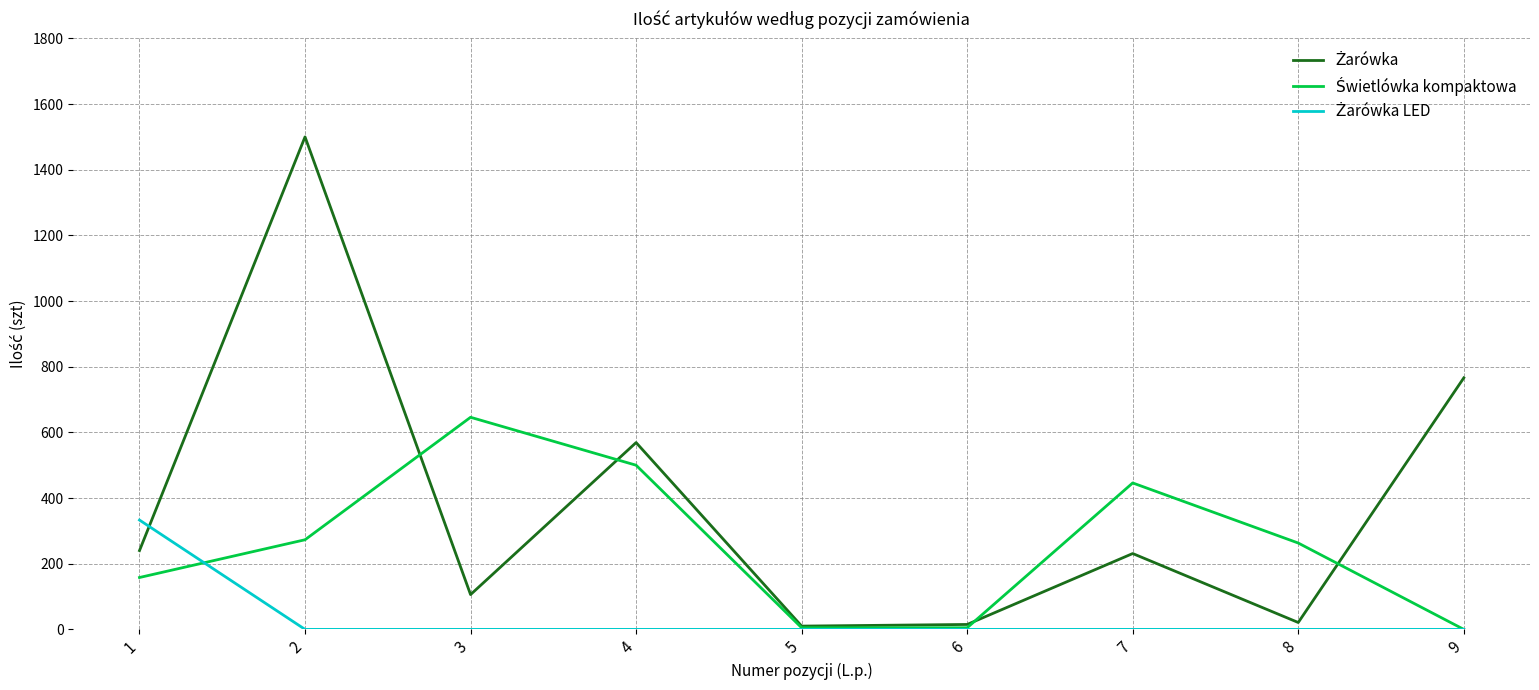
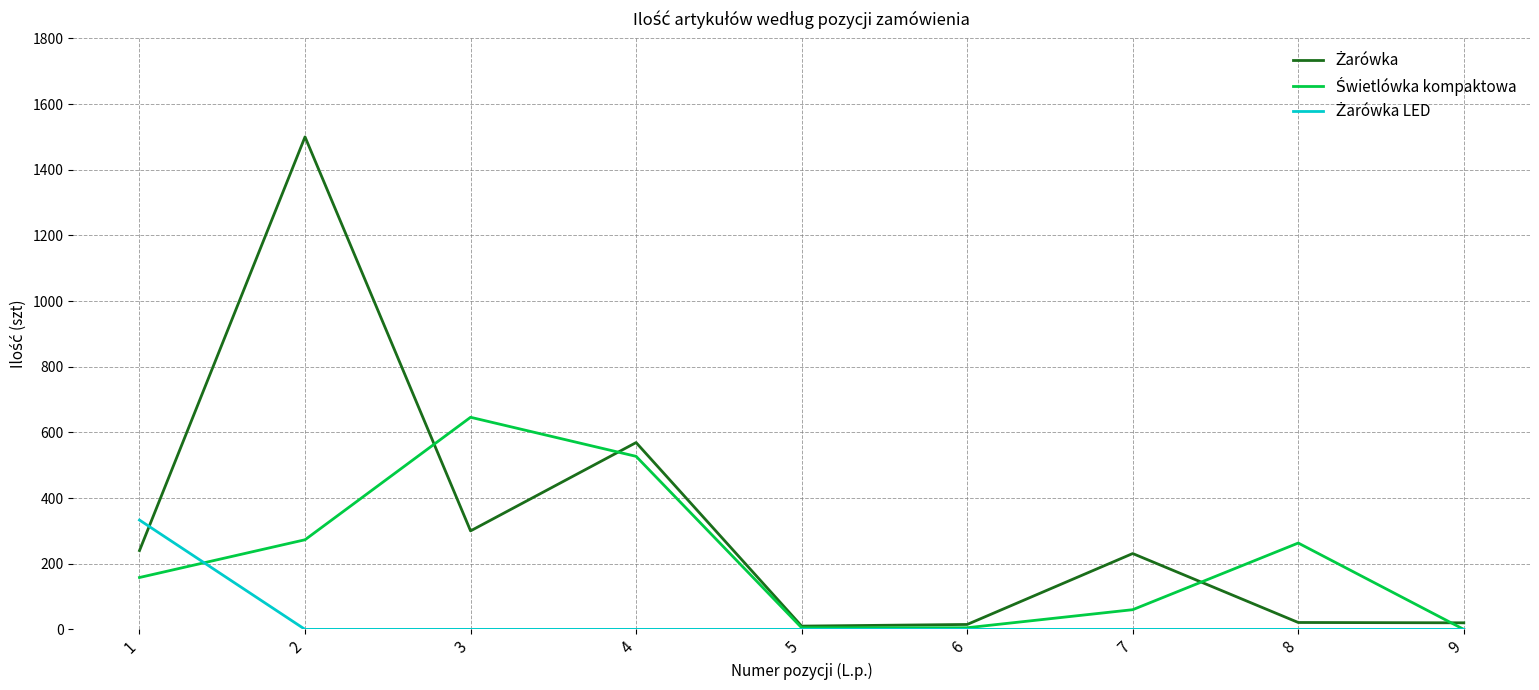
Żarówka, 3: 110 -> 300
Świetlówka kompaktowa, 4: 500 -> 530
Świetlówka kompaktowa, 7: 450 -> 60
Żarówka, 9: 770 -> 20
